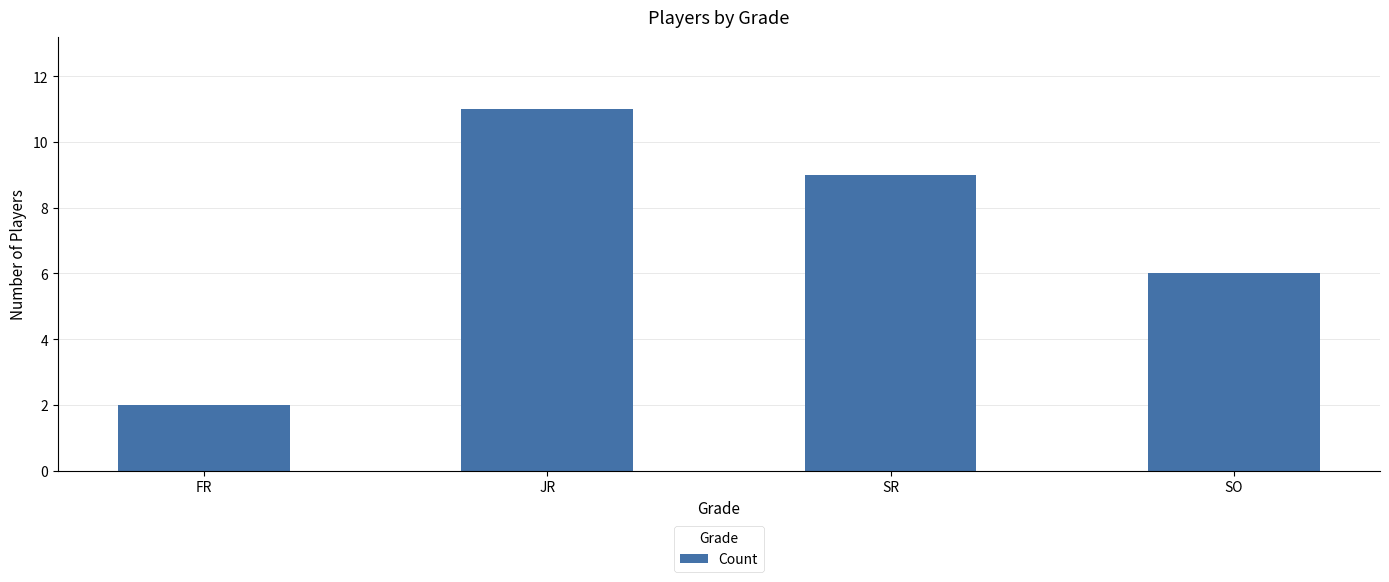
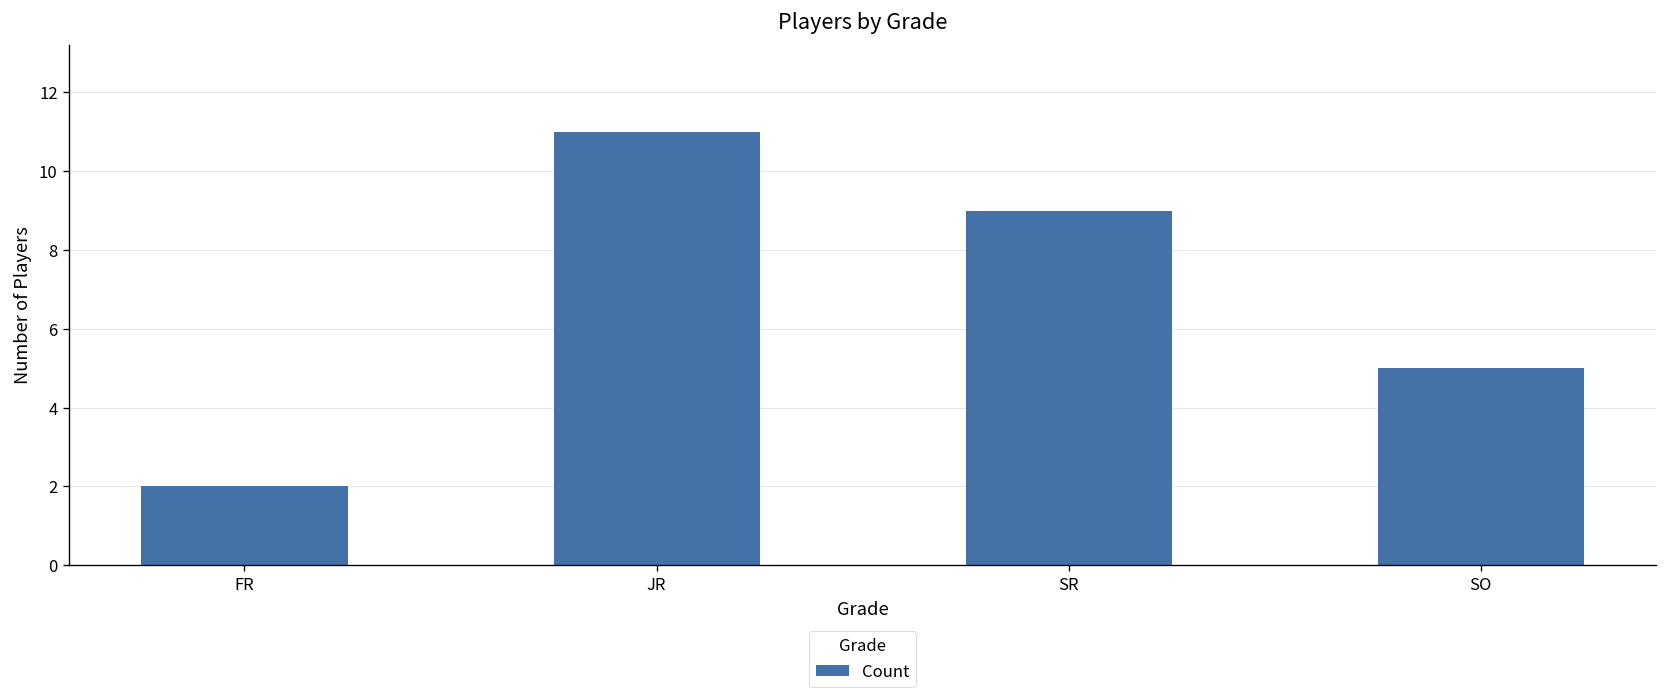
SO: 6 -> 5
